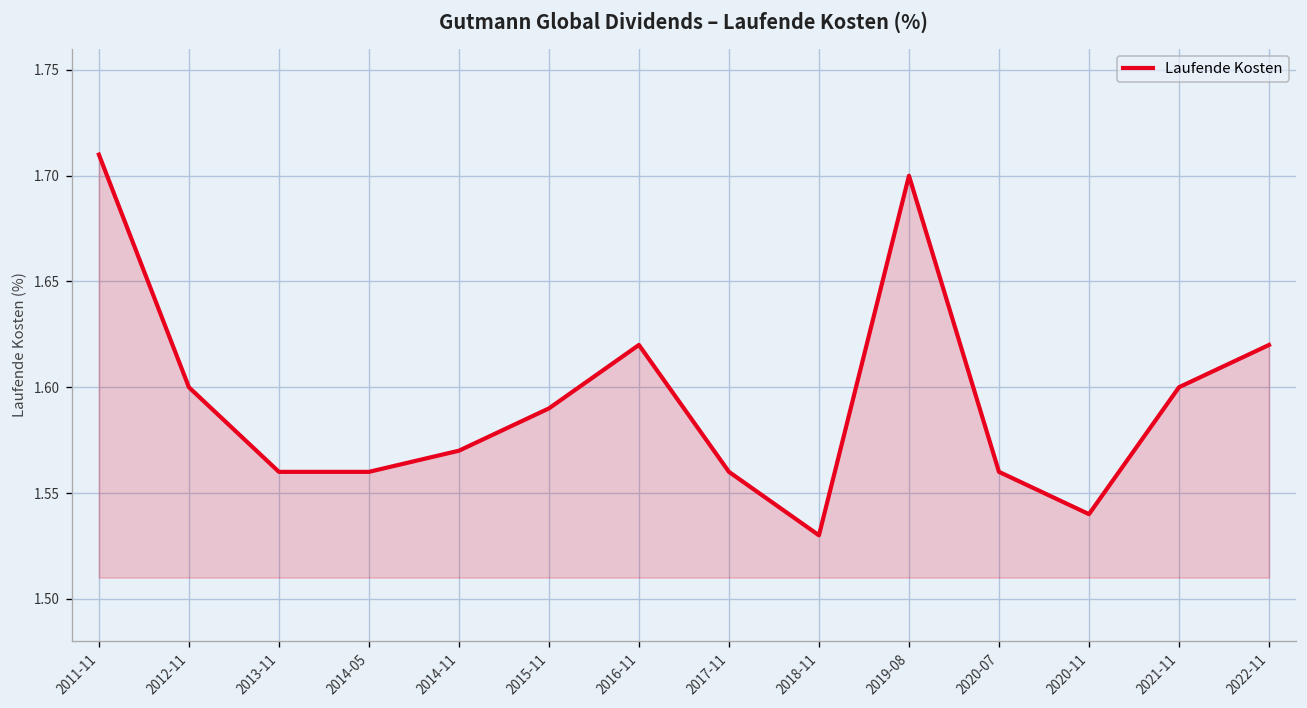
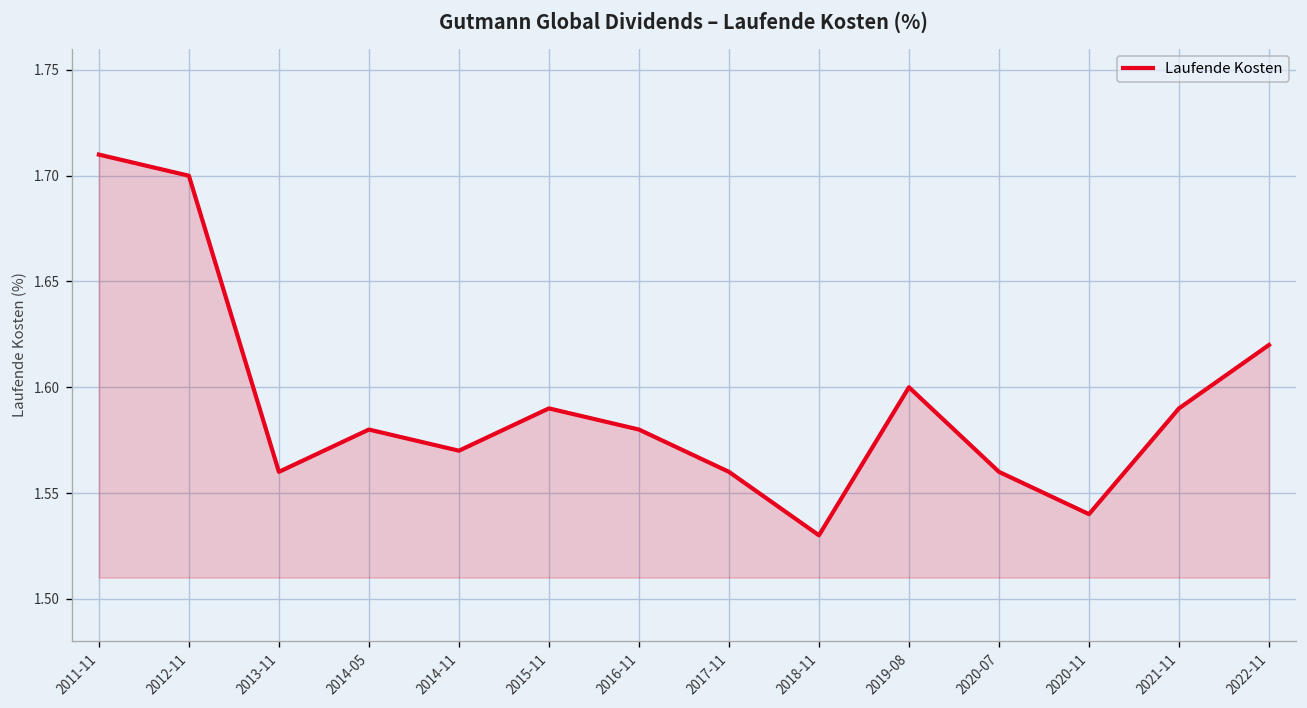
2012-11: 1.6 -> 1.7
2014-05: 1.56 -> 1.58
2016-11: 1.62 -> 1.58
2019-08: 1.7 -> 1.6
2021-11: 1.60 -> 1.59
